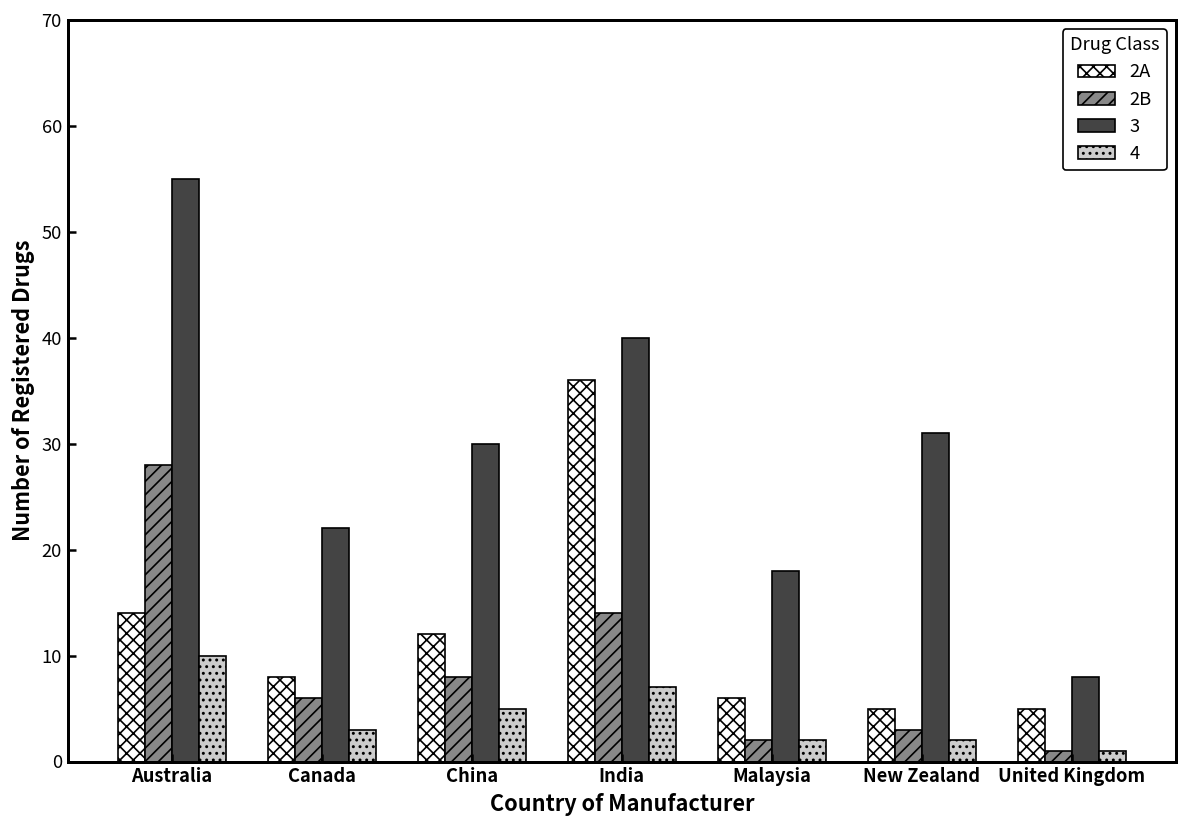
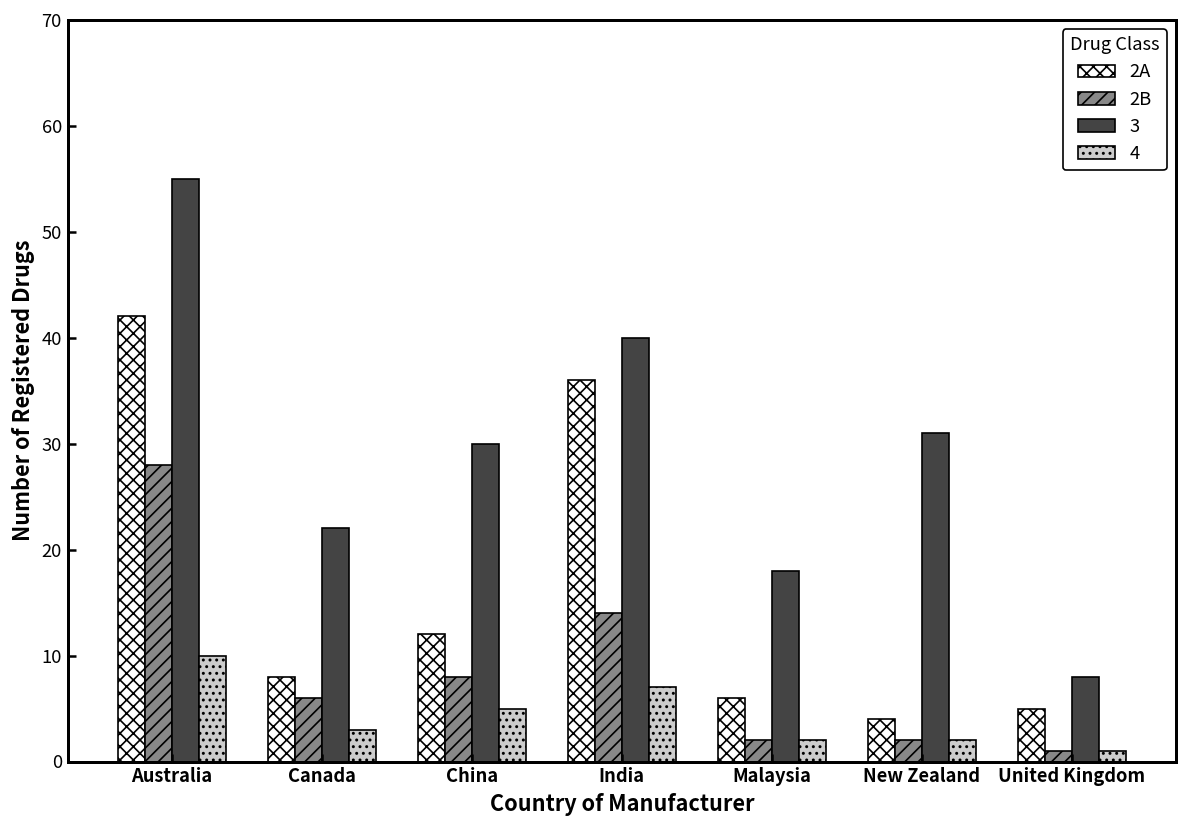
2A, Australia: 14 -> 42
2A, New Zealand: 5 -> 4
2B, New Zealand: 3 -> 2
